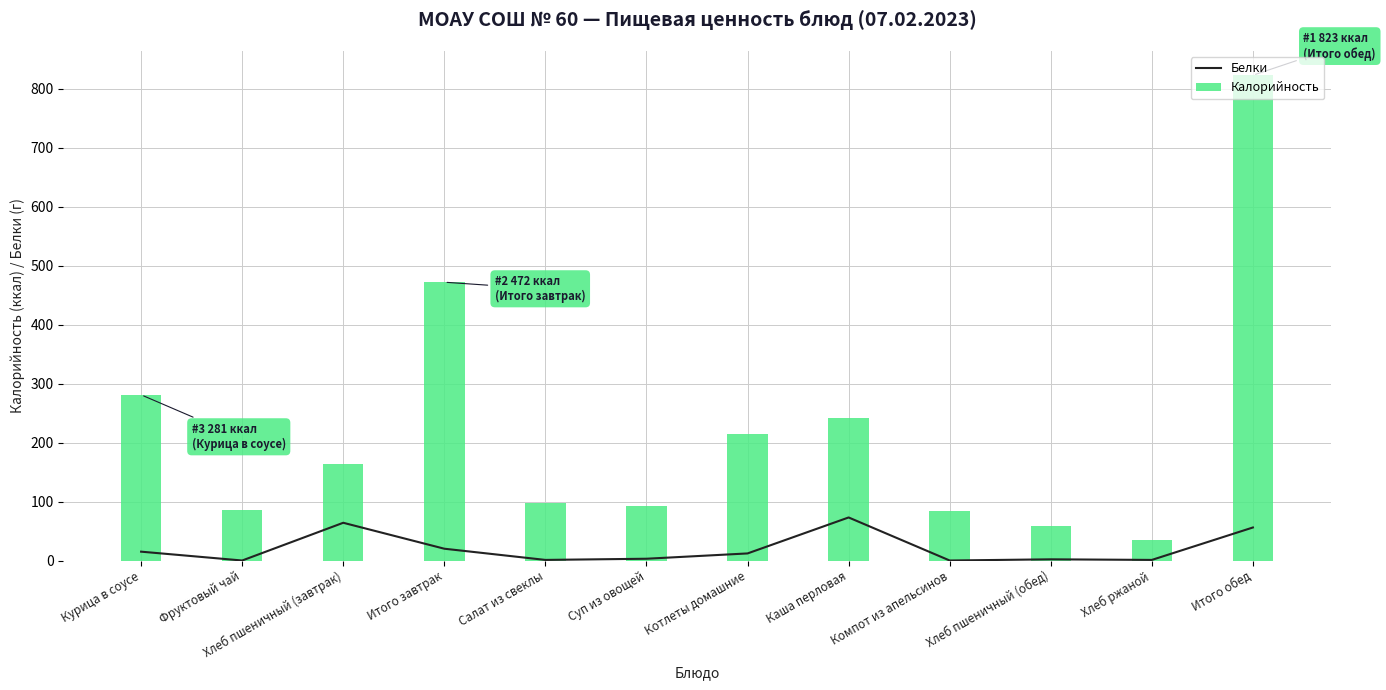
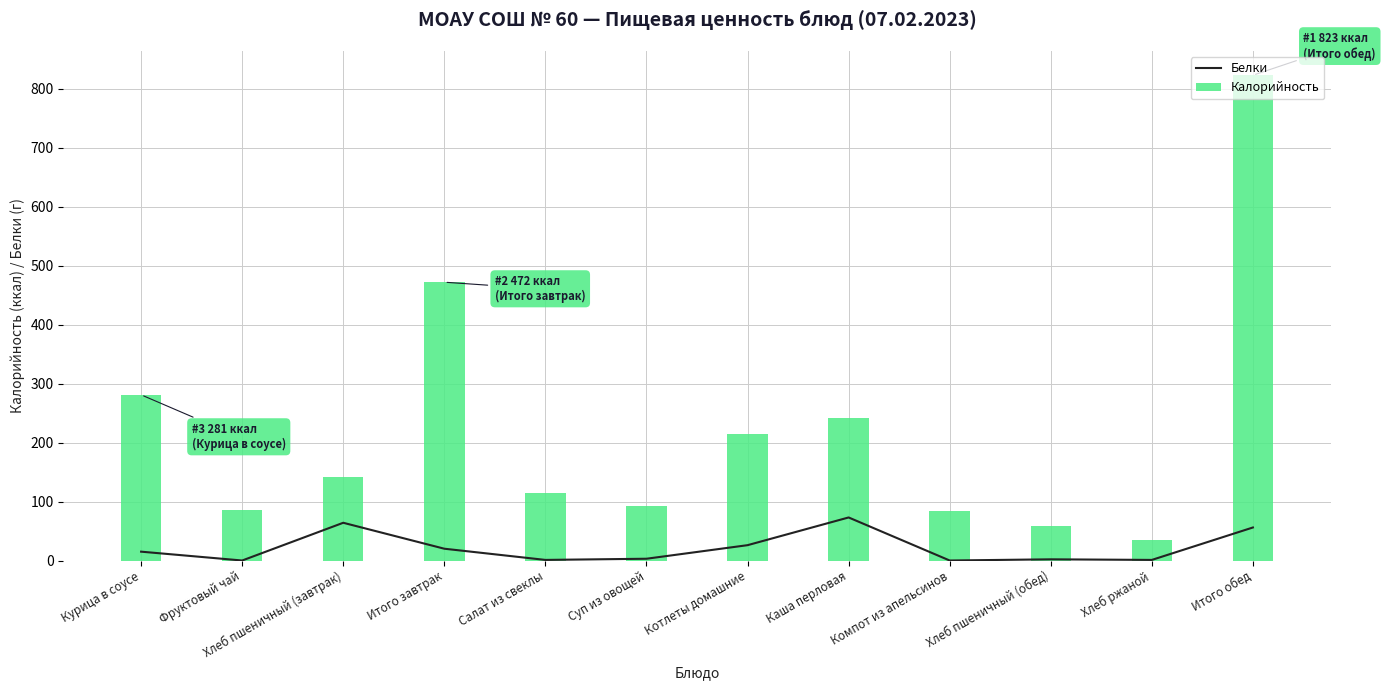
Калорийность, Хлеб пшеничный (завтрак): 160 -> 140
Калорийность, Салат из свеклы: 100 -> 110
Белки, Котлеты домашние: 10 -> 30
